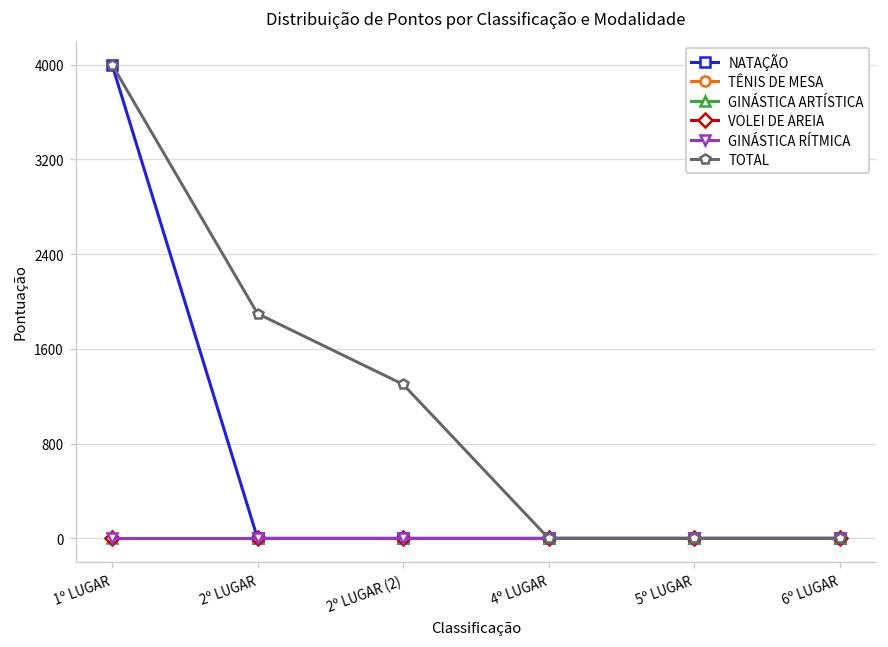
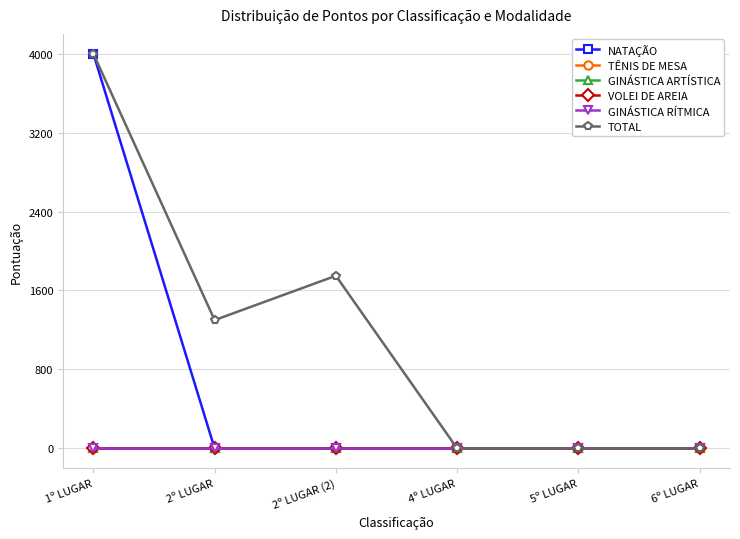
TOTAL, 2º LUGAR: 1900 -> 1300
TOTAL, 2º LUGAR (2): 1300 -> 1700
